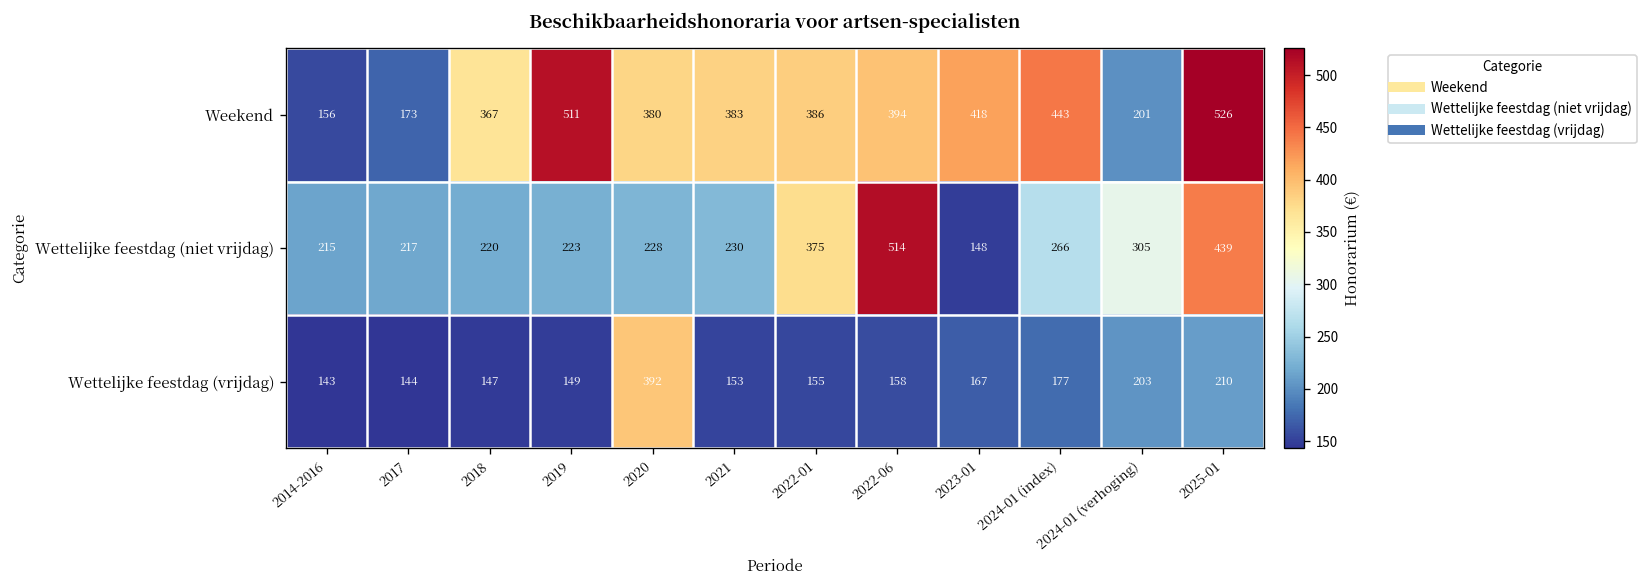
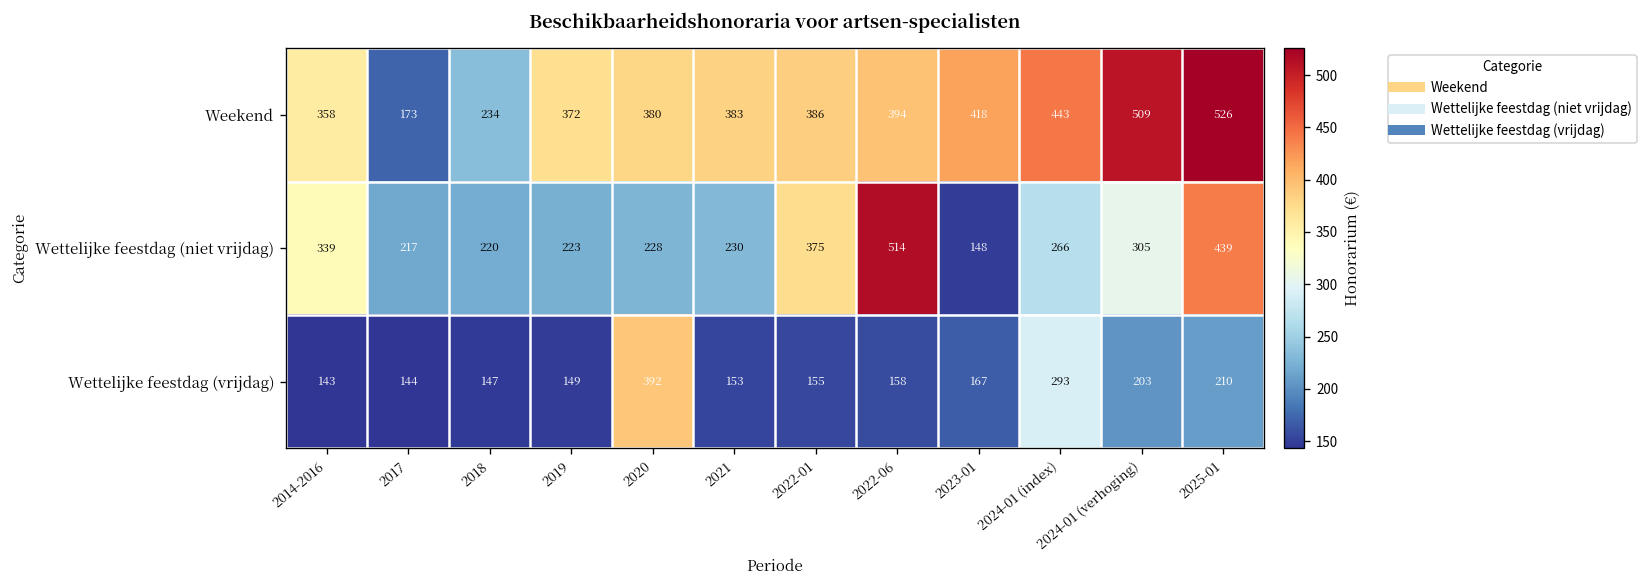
Weekend, 2014-2016: 156 -> 358
Weekend, 2018: 367 -> 234
Weekend, 2019: 511 -> 372
Weekend, 2024-01 (verhoging): 201 -> 509
Wettelijke feestdag (niet vrijdag), 2014-2016: 215 -> 339
Wettelijke feestdag (vrijdag), 2024-01 (index): 177 -> 293
